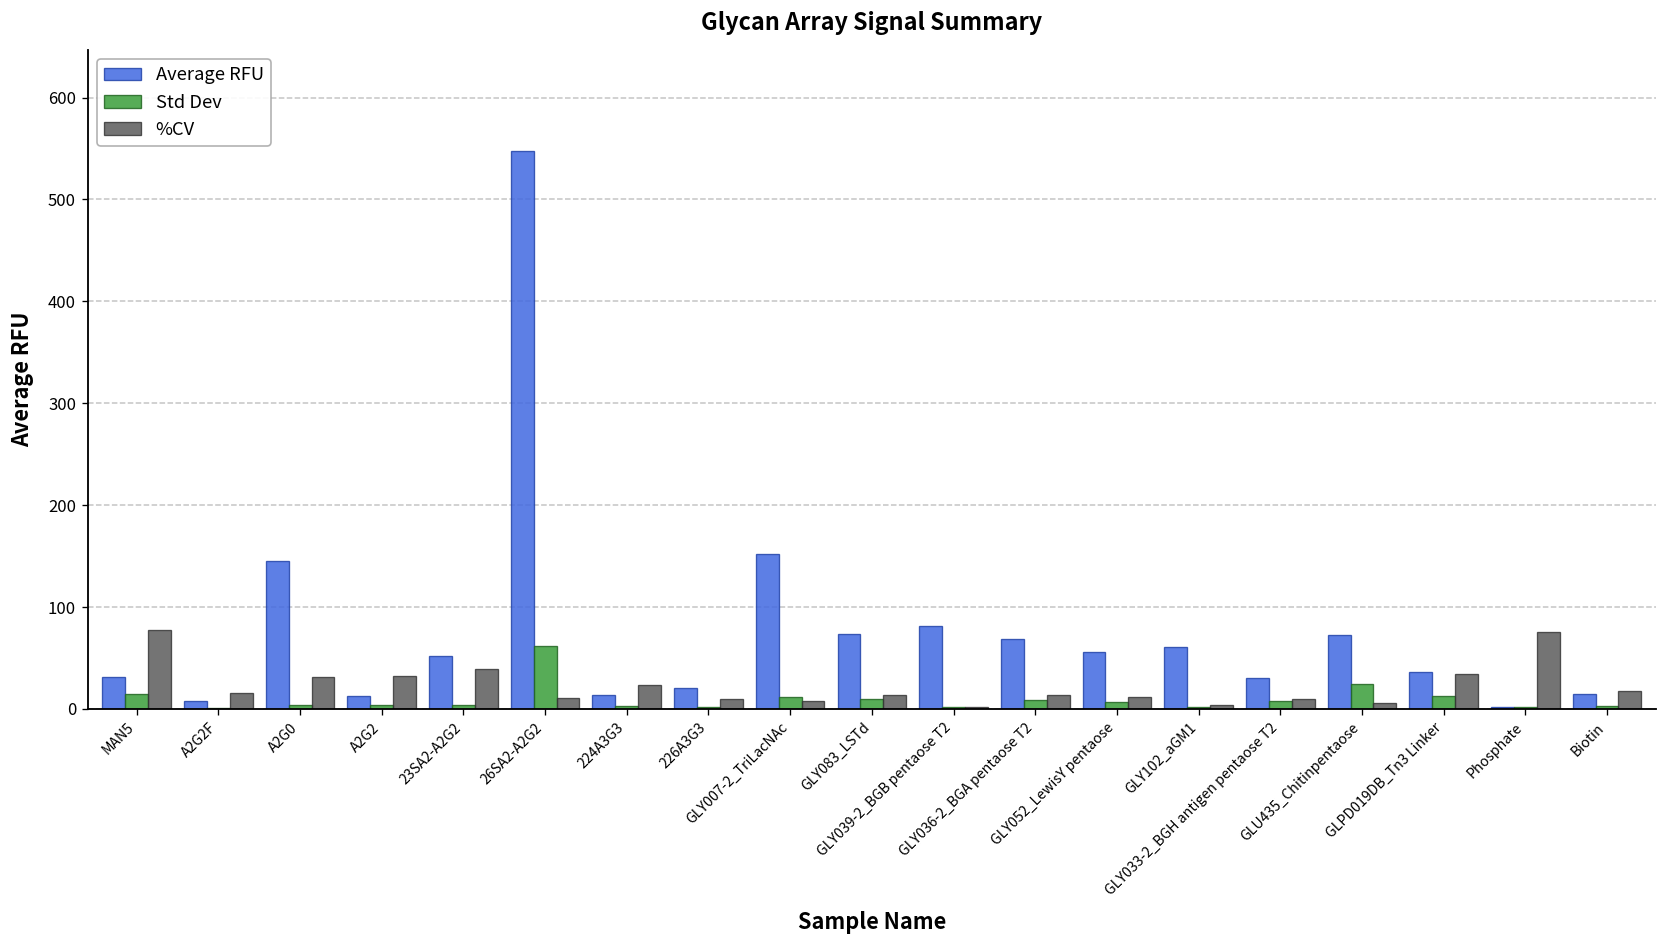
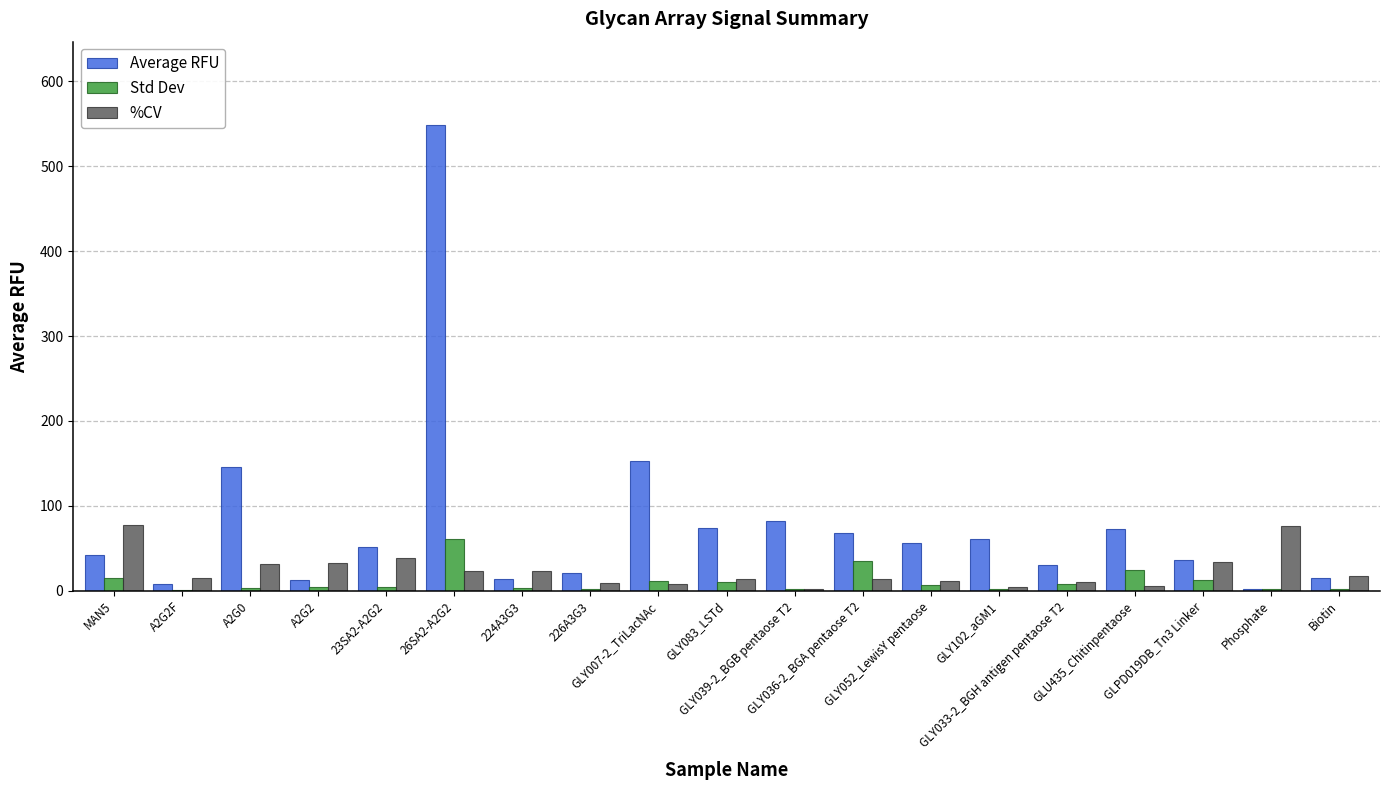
Average RFU, MAN5: 30 -> 40
%CV, 26SA2-A2G2: 10 -> 20
Std Dev, GLY036-2_BGA pentaose T2: 10 -> 40
